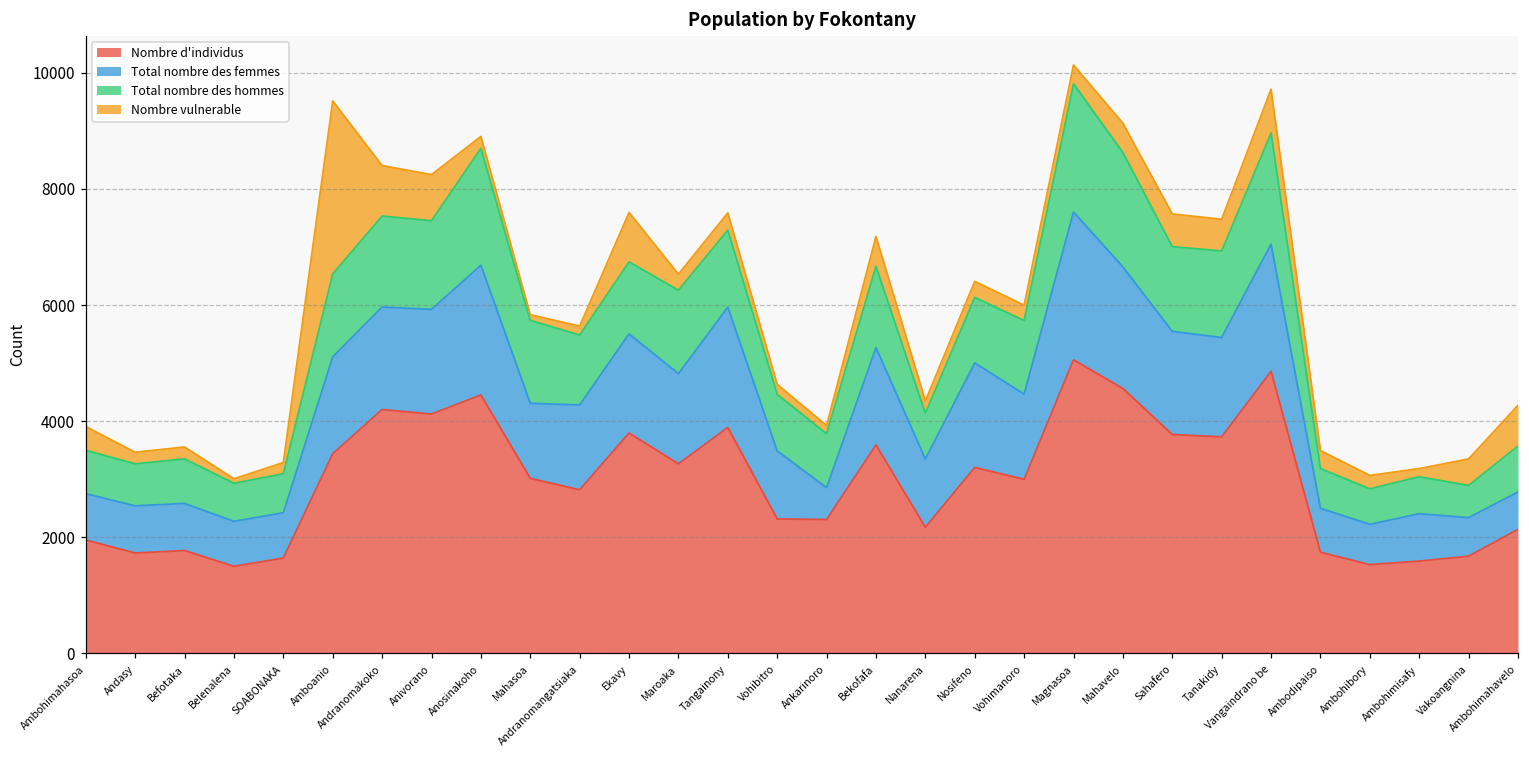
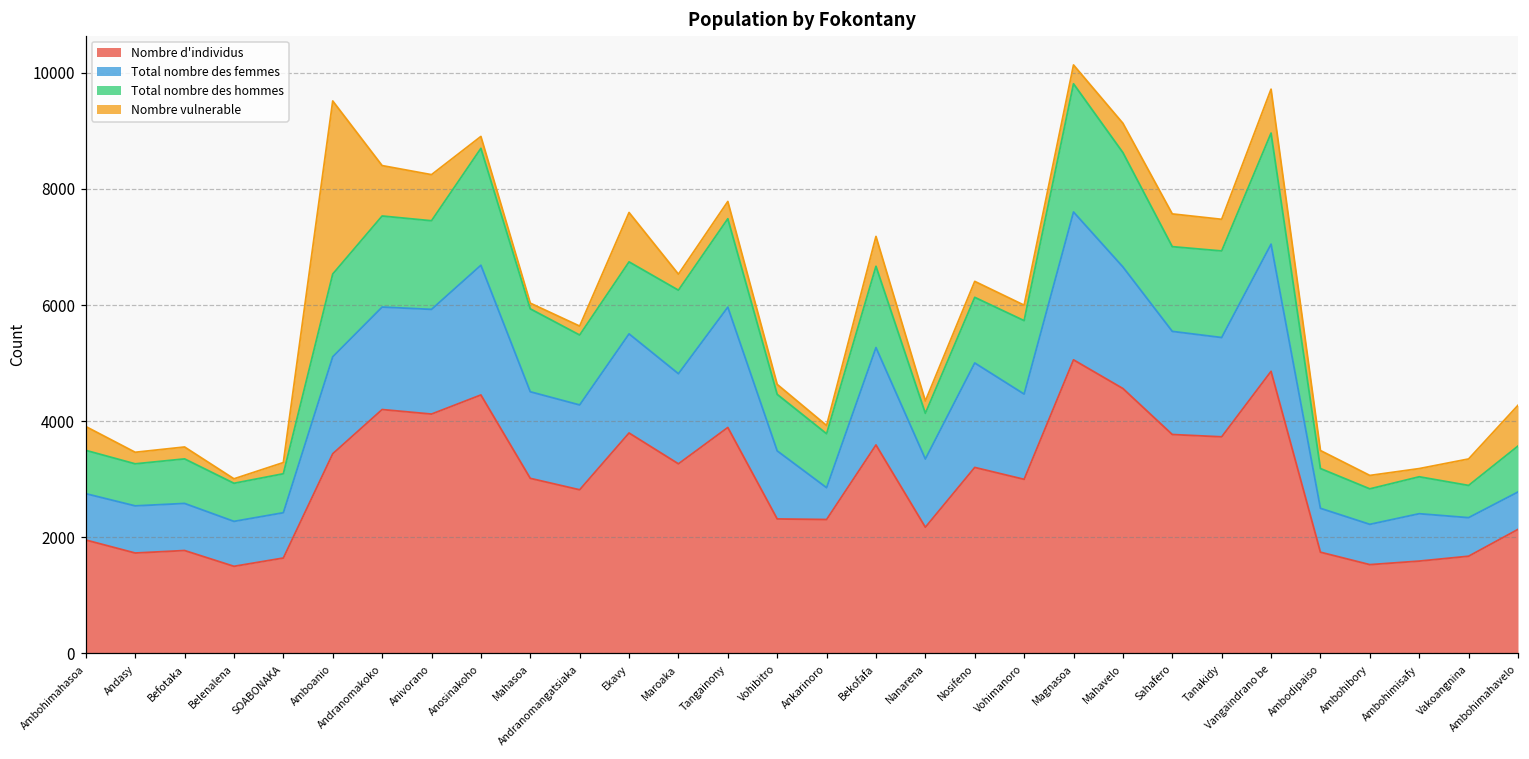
Total nombre des femmes, Mahasoa: 1300 -> 1500
Total nombre des hommes, Tangainony: 1300 -> 1500
